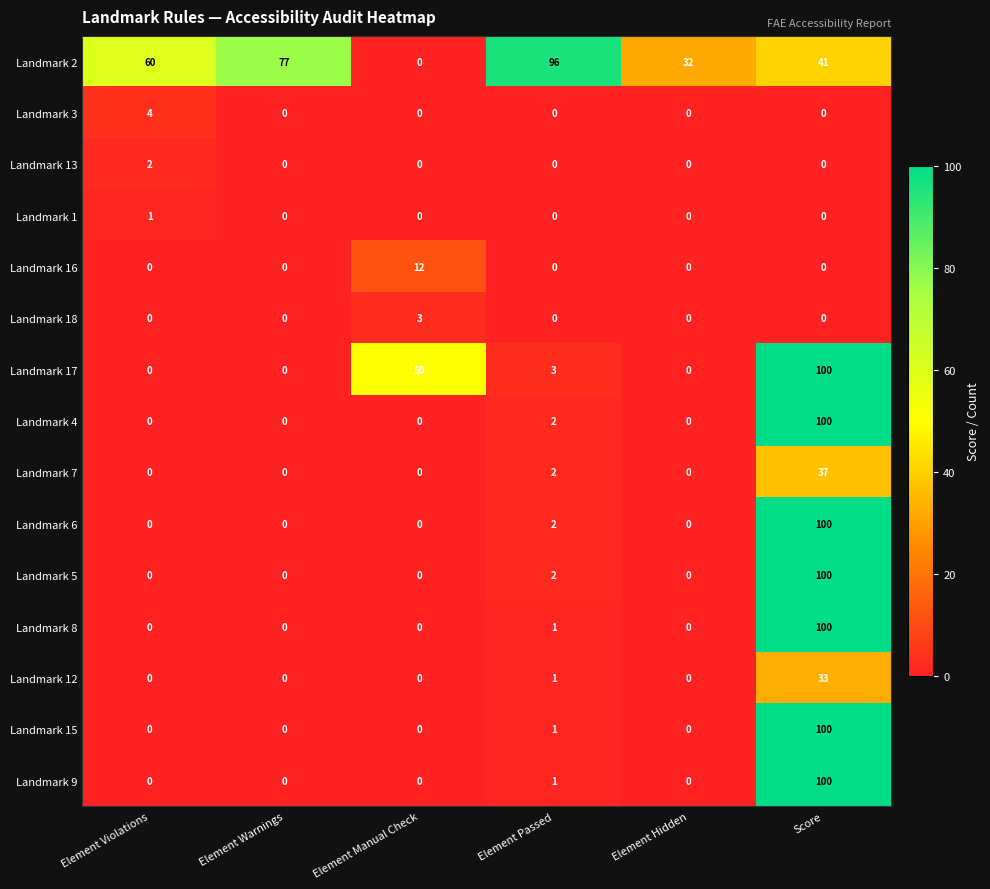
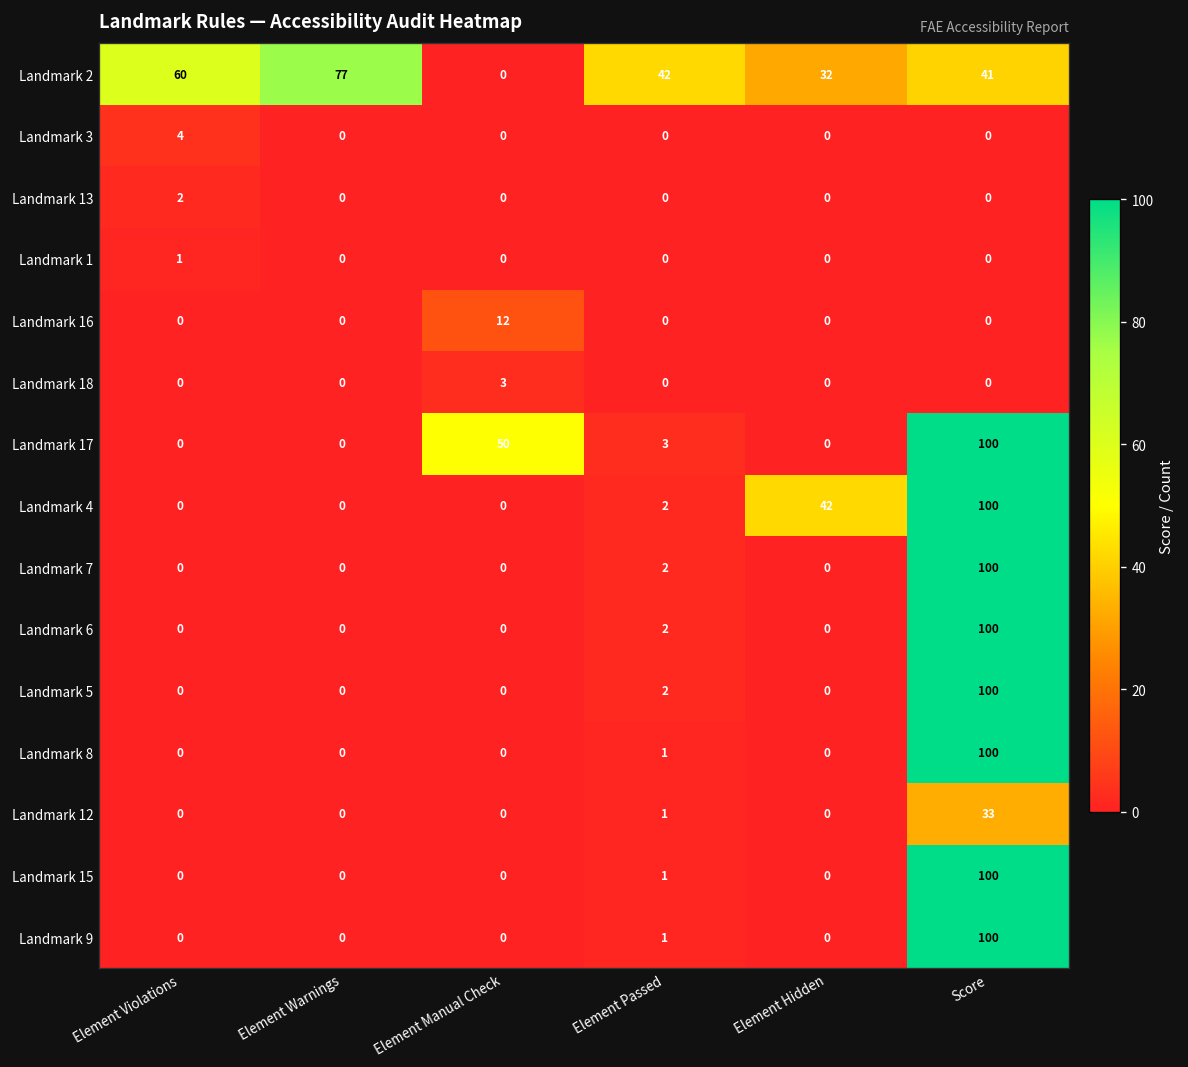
Landmark 2, Element Passed: 96 -> 42
Landmark 4, Element Hidden: 0 -> 42
Landmark 7, Score: 37 -> 100
